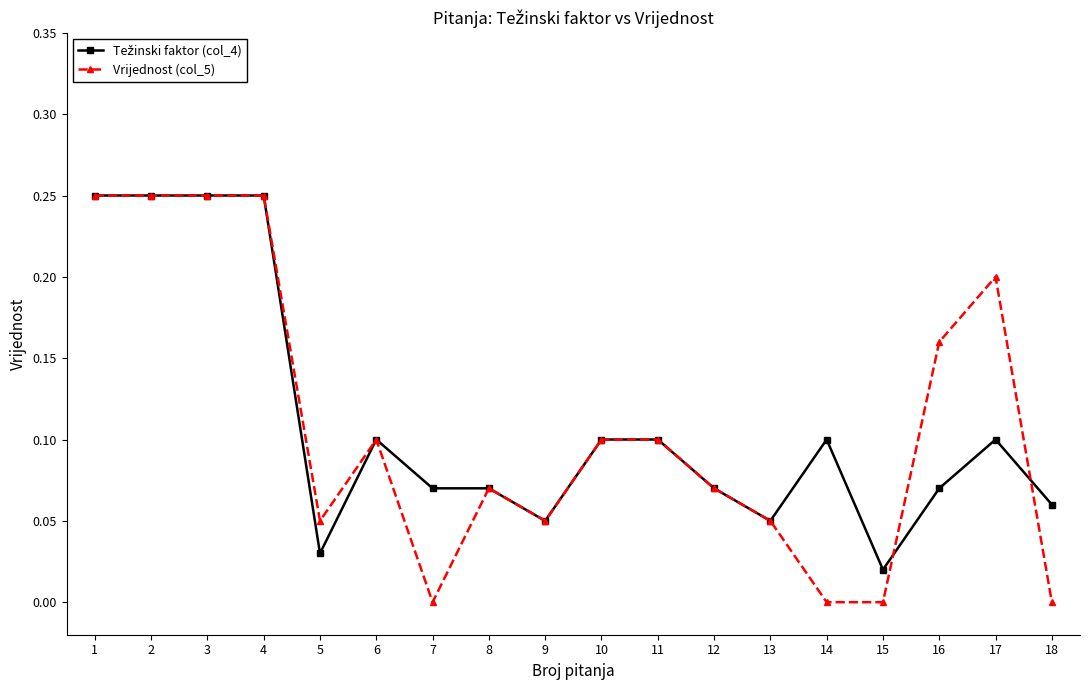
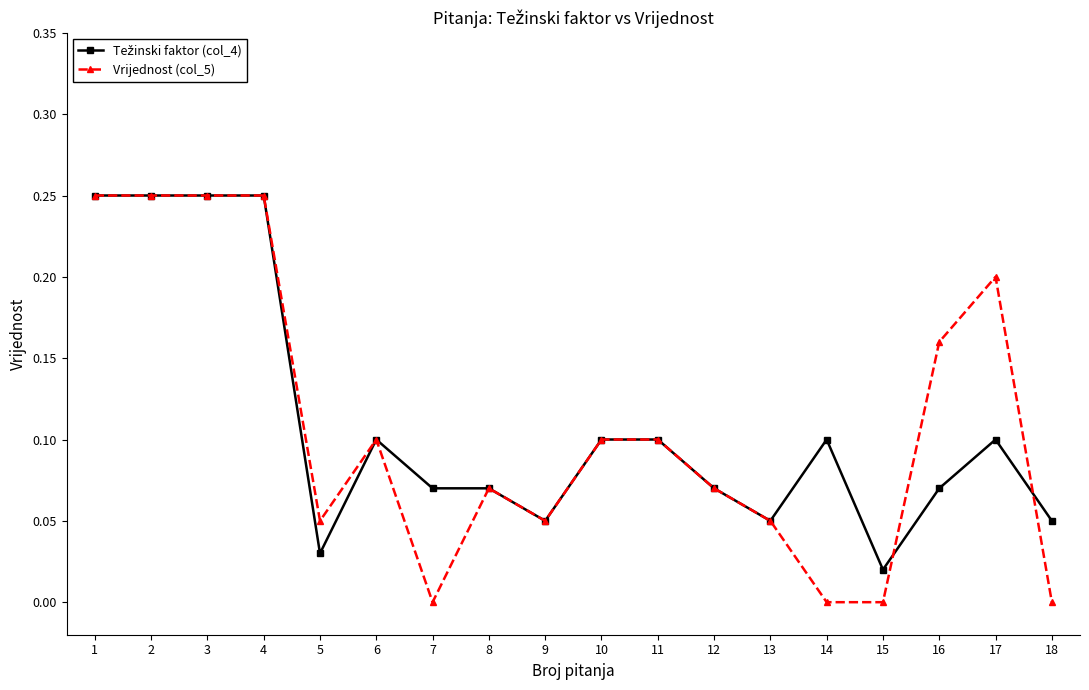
Težinski faktor (col_4), 18: 0.06 -> 0.05
